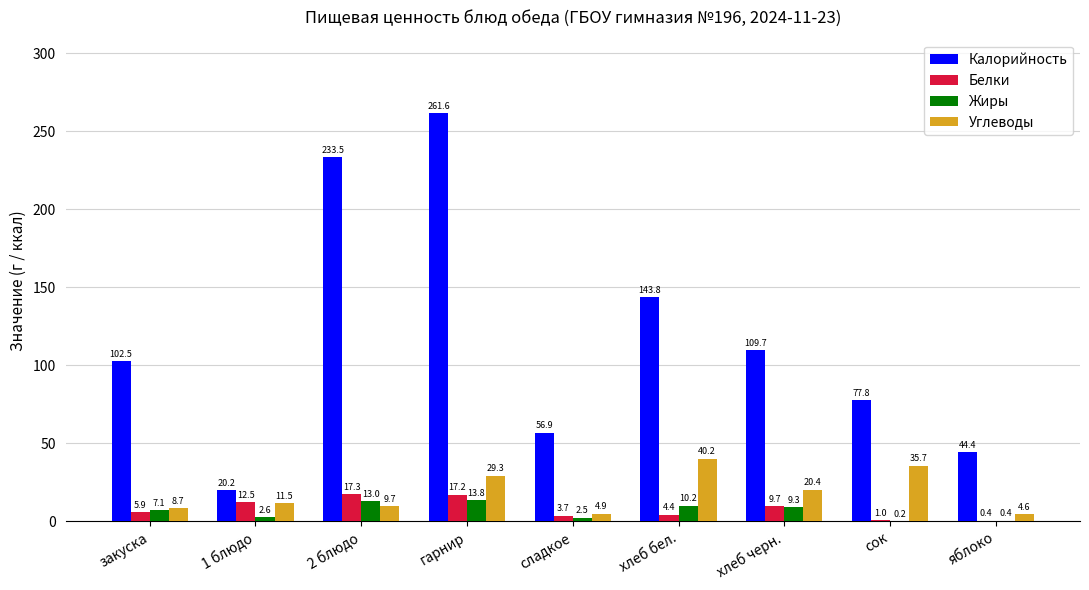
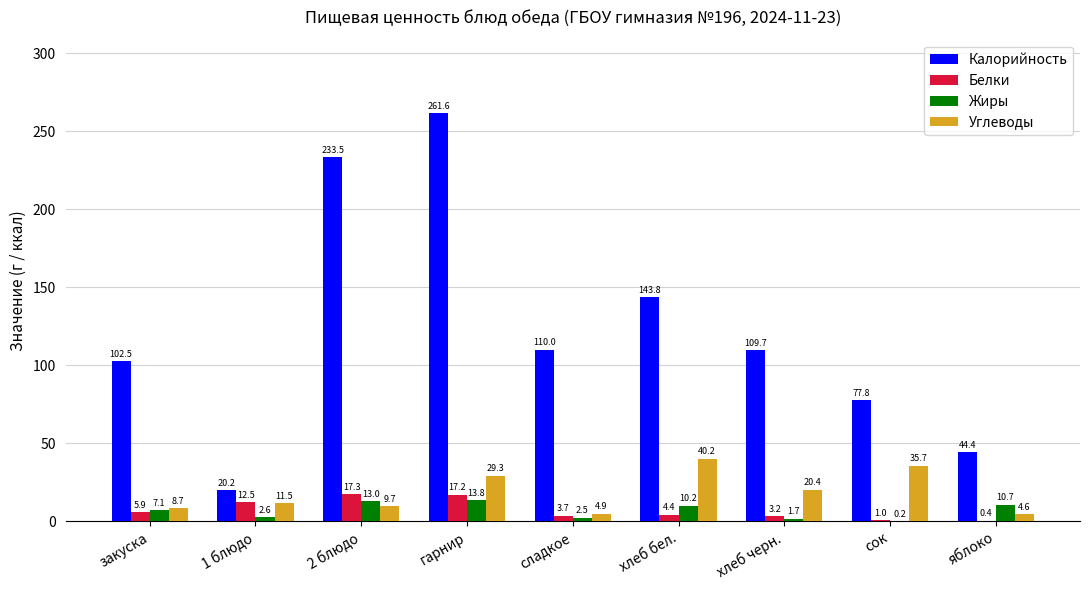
Калорийность, сладкое: 56.9 -> 110.0
Белки, хлеб черн.: 9.7 -> 3.2
Жиры, хлеб черн.: 9.3 -> 1.7
Жиры, яблоко: 0.4 -> 10.7
